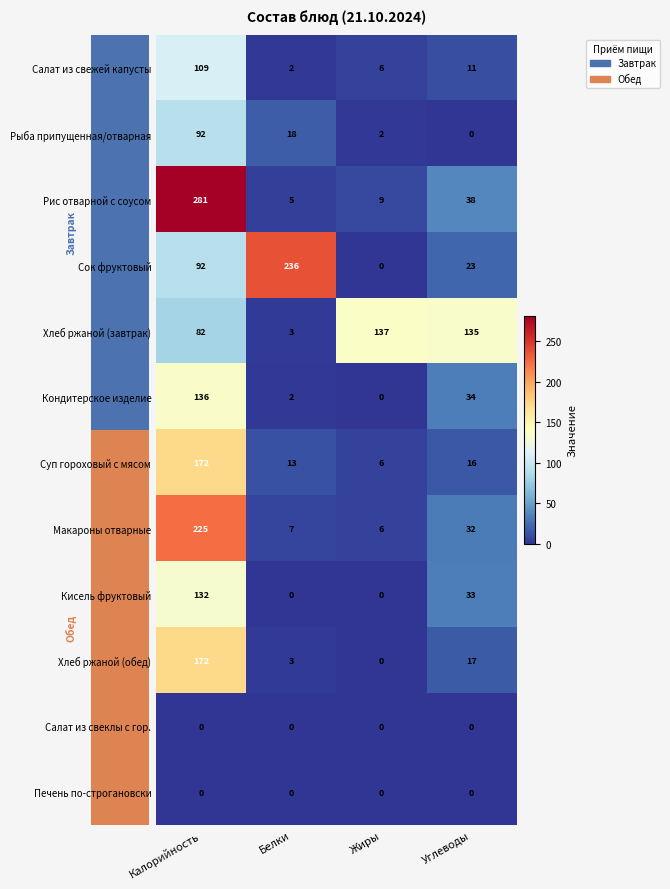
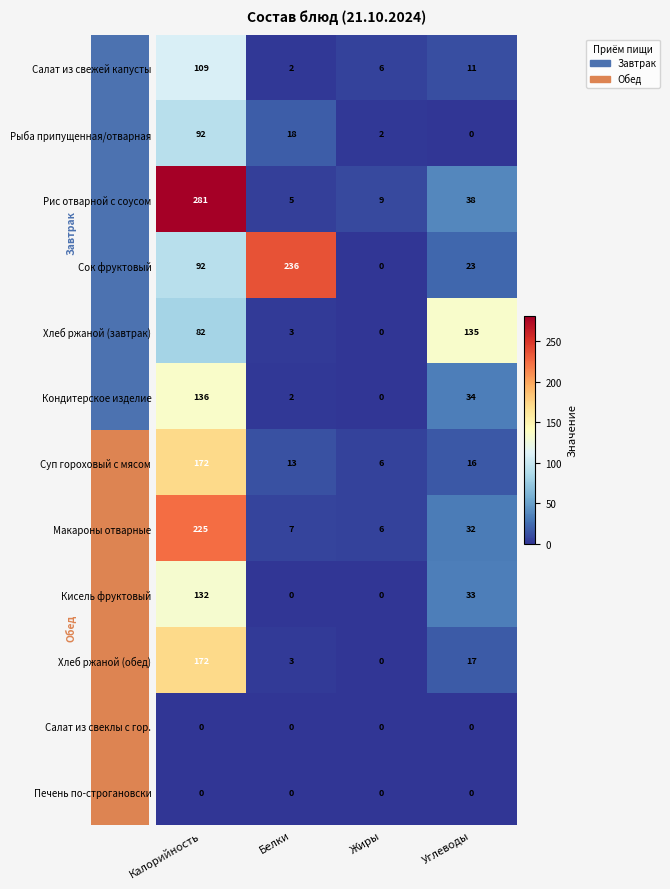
Хлеб ржаной (завтрак), Жиры: 137 -> 0
